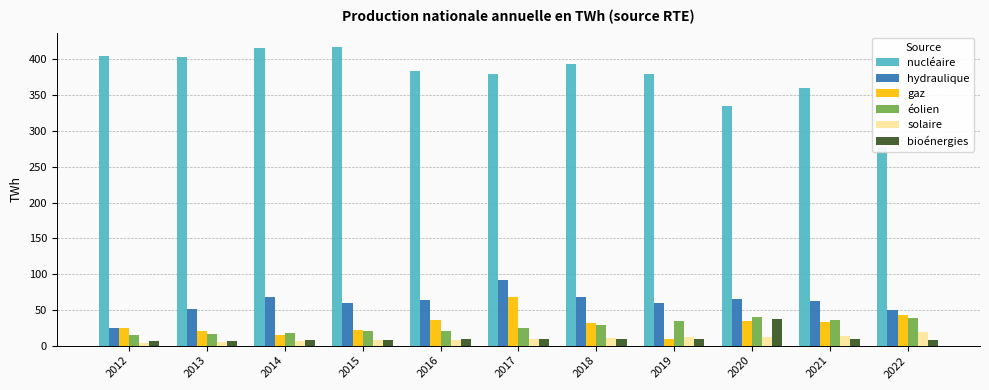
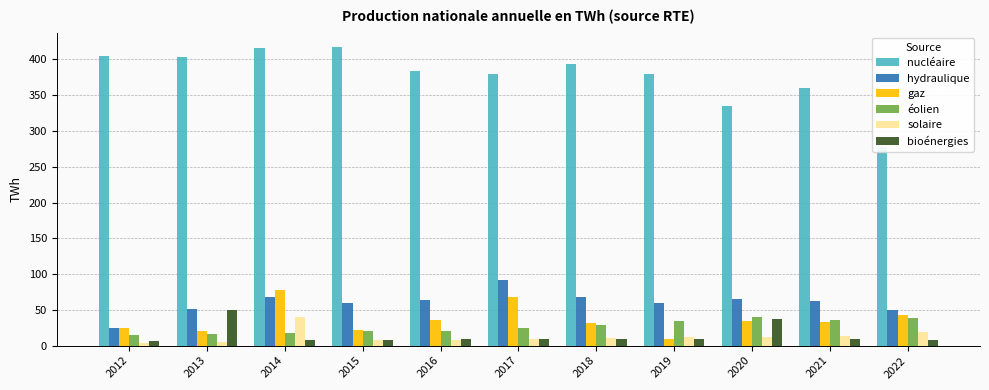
bioénergies, 2013: 10 -> 50
gaz, 2014: 10 -> 80
solaire, 2014: 10 -> 40
